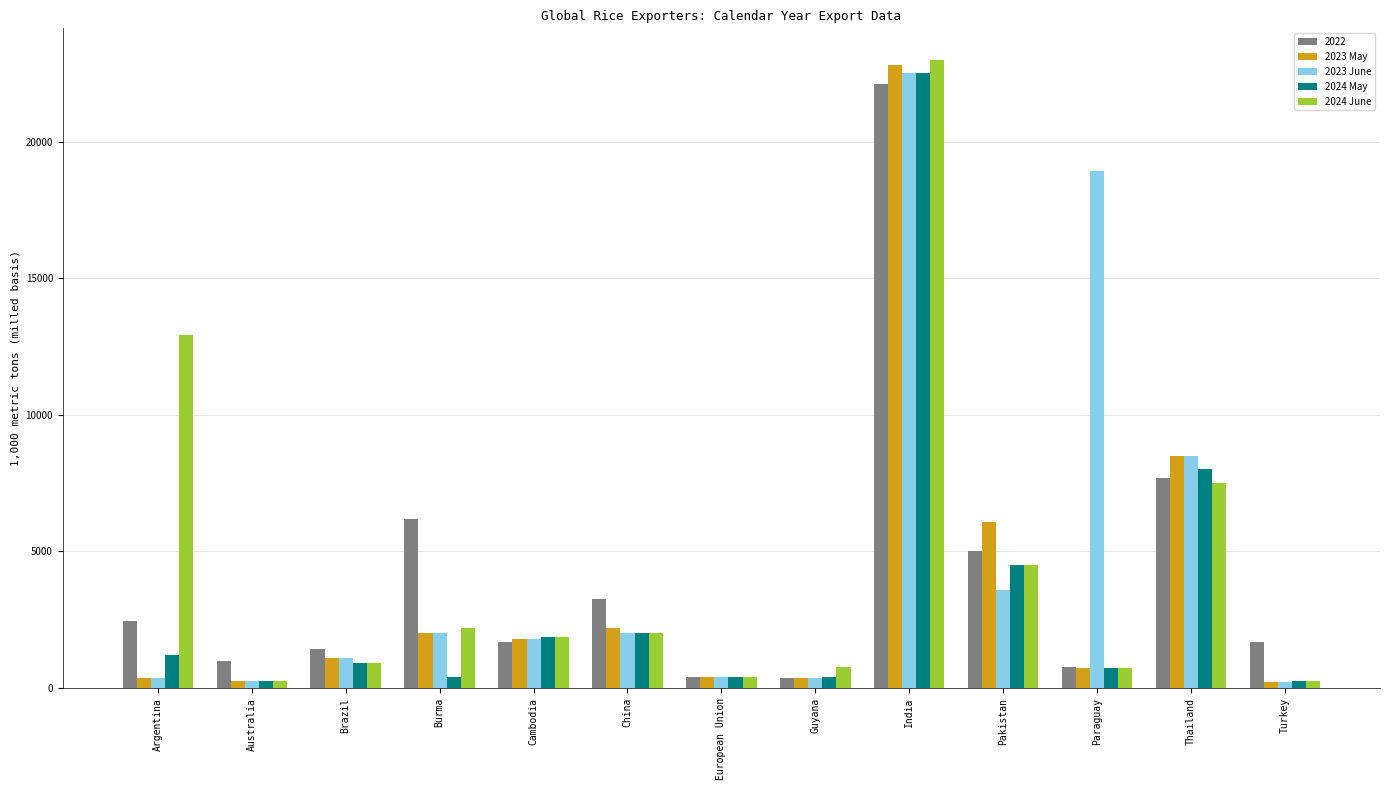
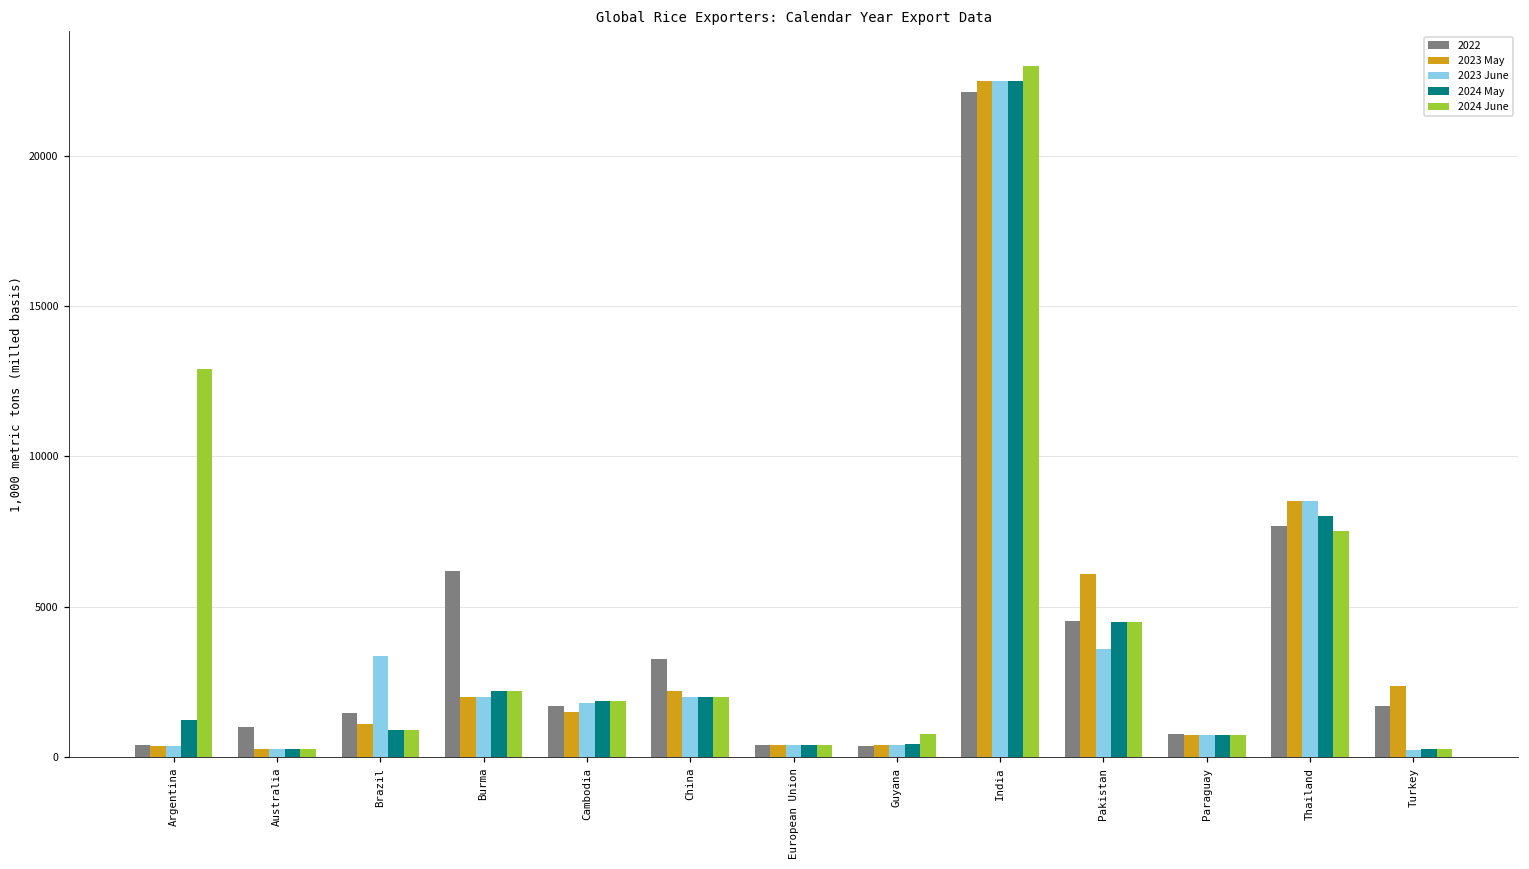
2022, Argentina: 2400 -> 400
2023 June, Brazil: 1100 -> 3400
2024 May, Burma: 400 -> 2200
2023 May, Cambodia: 1800 -> 1500
2023 May, India: 22800 -> 22500
2022, Pakistan: 5000 -> 4500
2023 June, Paraguay: 18900 -> 700
2023 May, Turkey: 200 -> 2400
